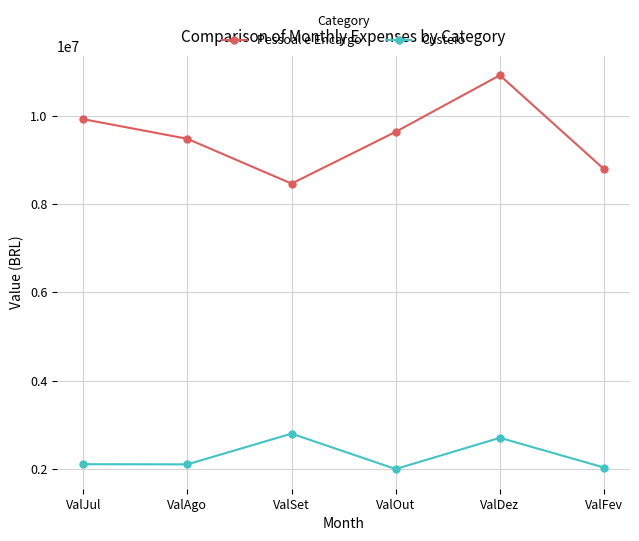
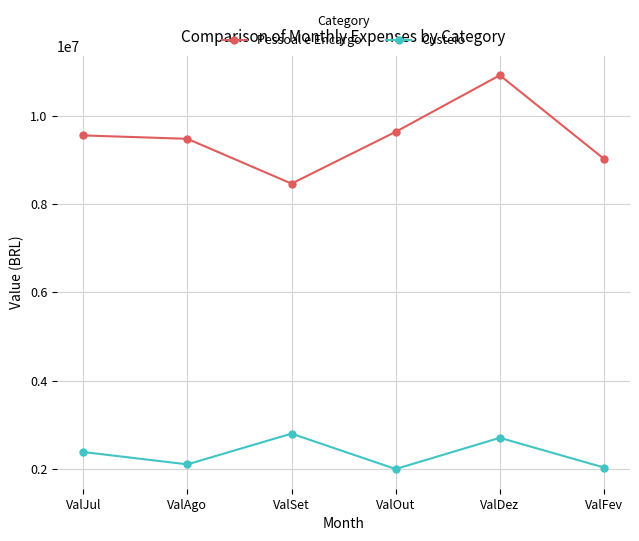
Pessoal e Encargo, ValJul: 9900000 -> 9600000
Custeio, ValJul: 2100000 -> 2400000
Pessoal e Encargo, ValFev: 8800000 -> 9000000
